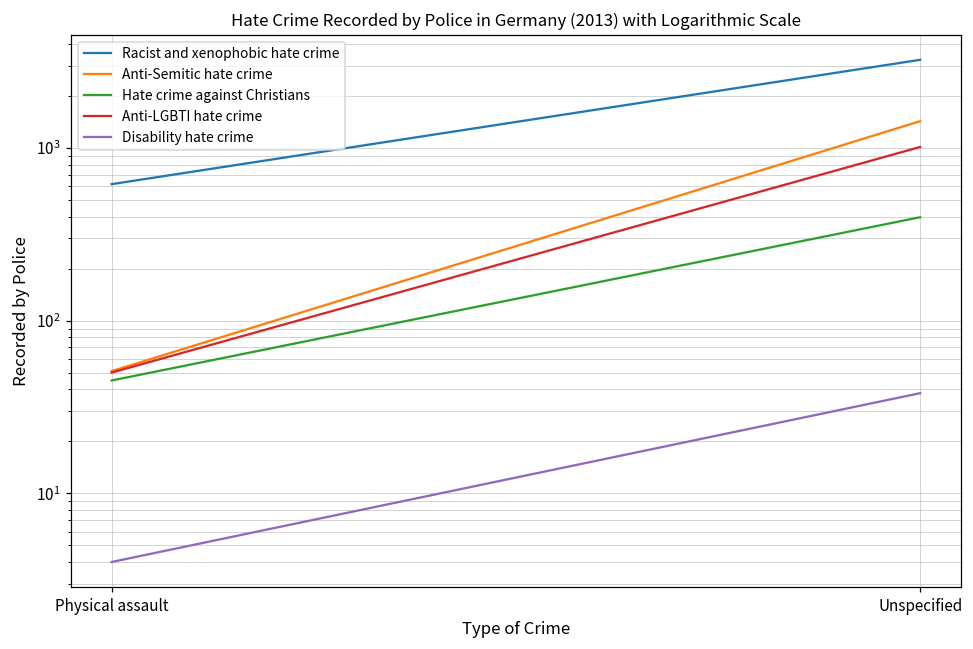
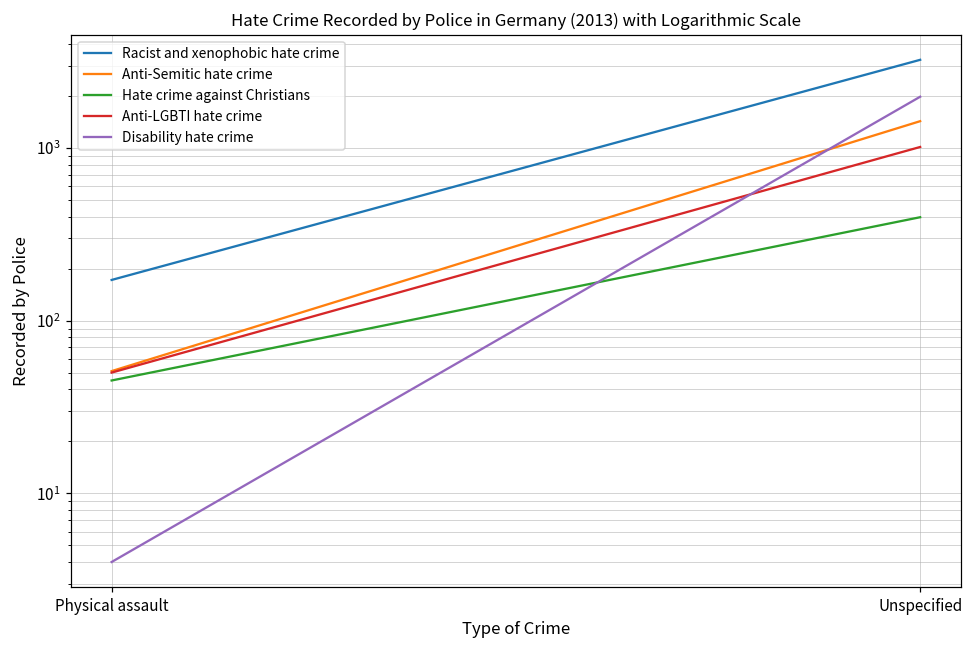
Racist and xenophobic hate crime, Physical assault: 620 -> 170
Disability hate crime, Unspecified: 38 -> 2000
